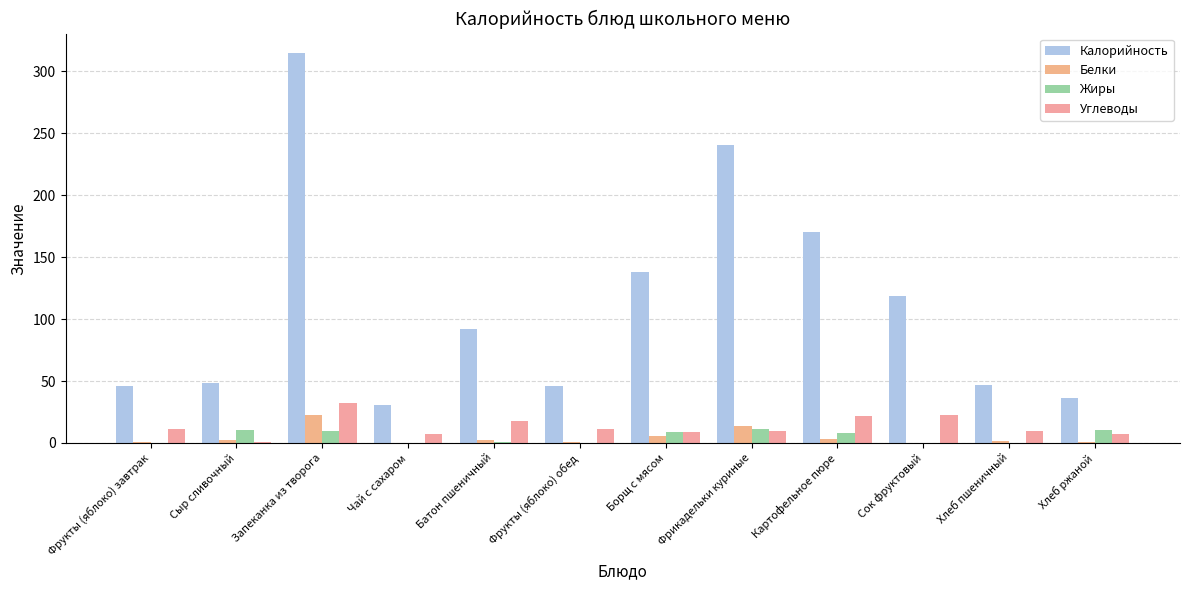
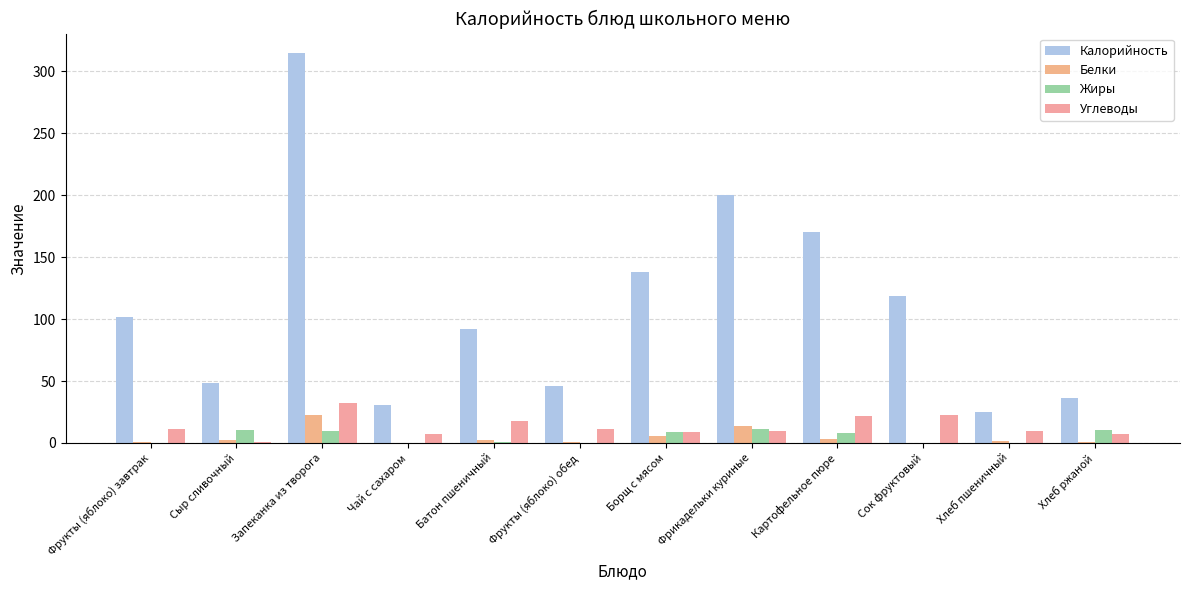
Калорийность, Фрукты (яблоко) завтрак: 46 -> 102
Калорийность, Фрикадельки куриные: 241 -> 200
Калорийность, Хлеб пшеничный: 47 -> 25
